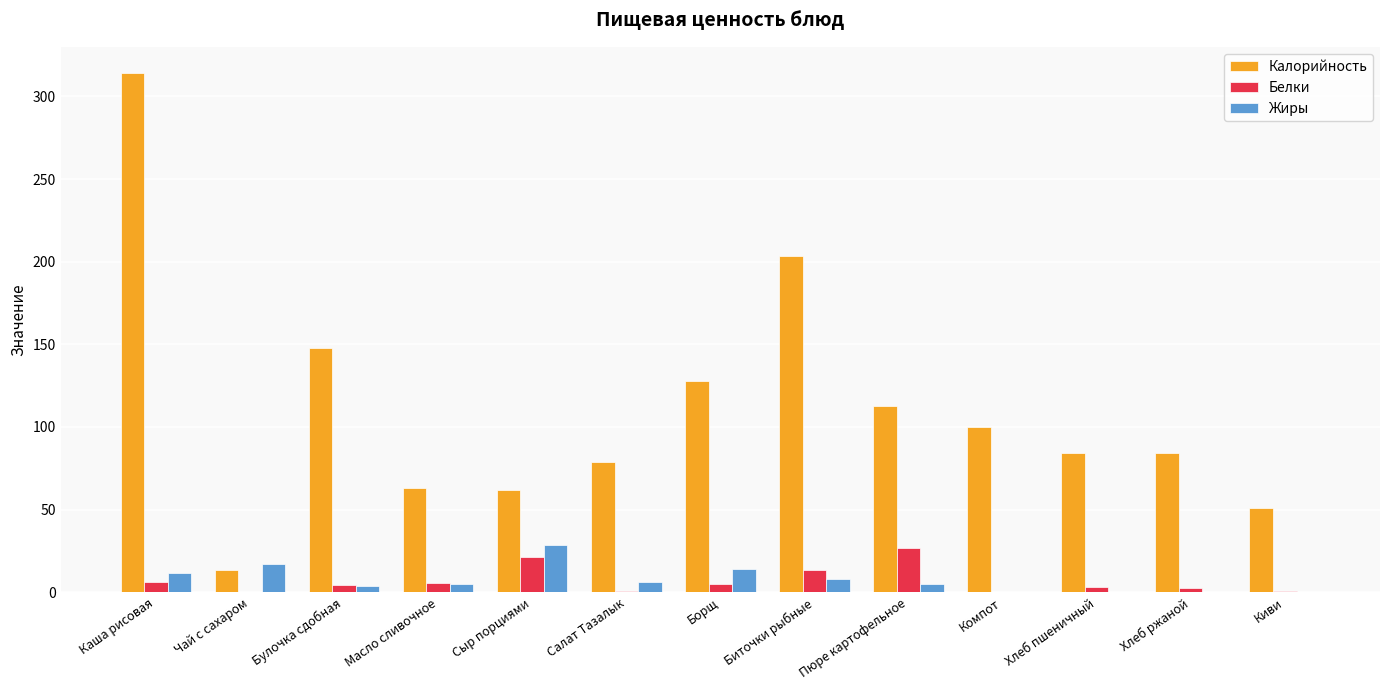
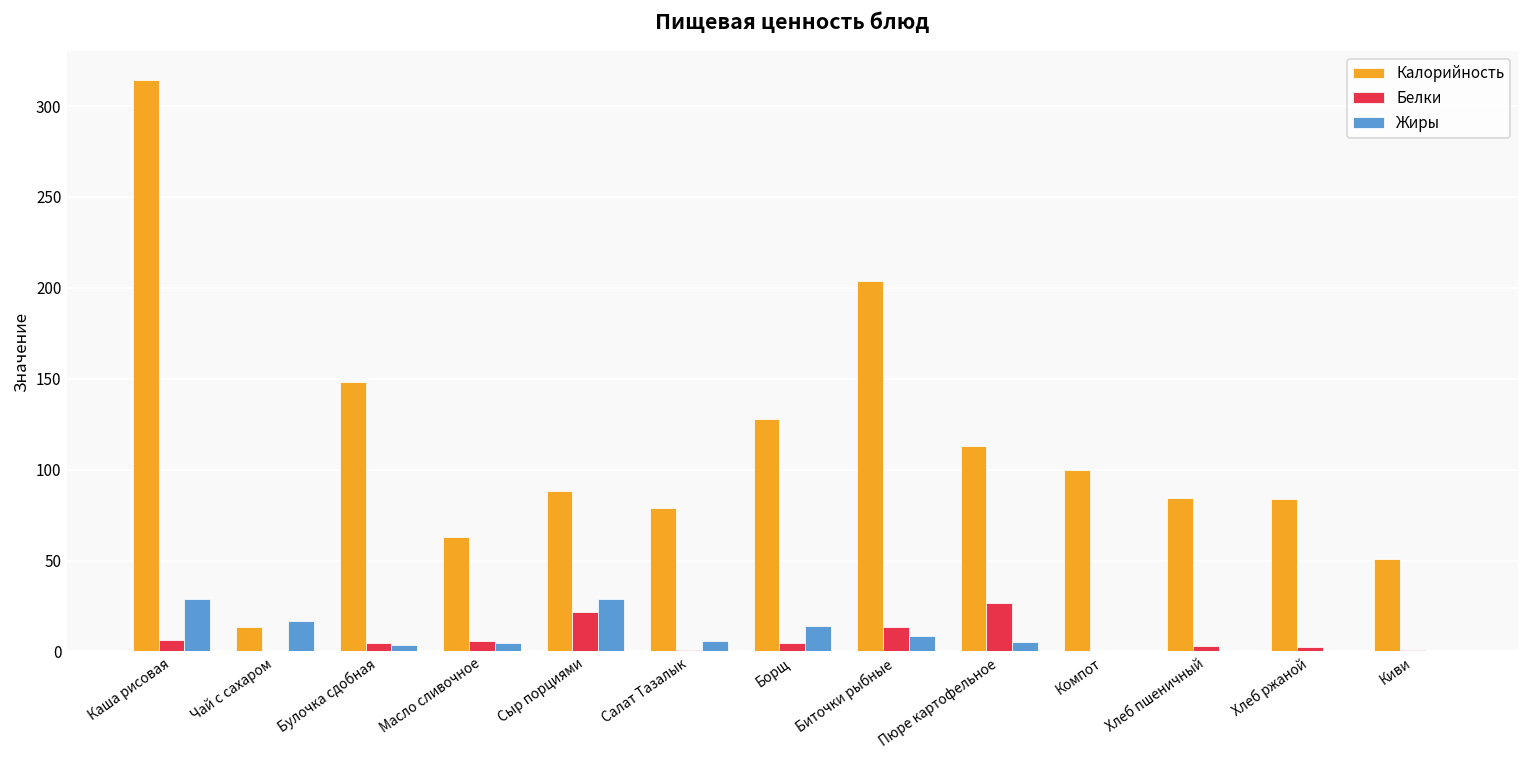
Жиры, Каша рисовая: 12 -> 29
Калорийность, Сыр порциями: 62 -> 88
